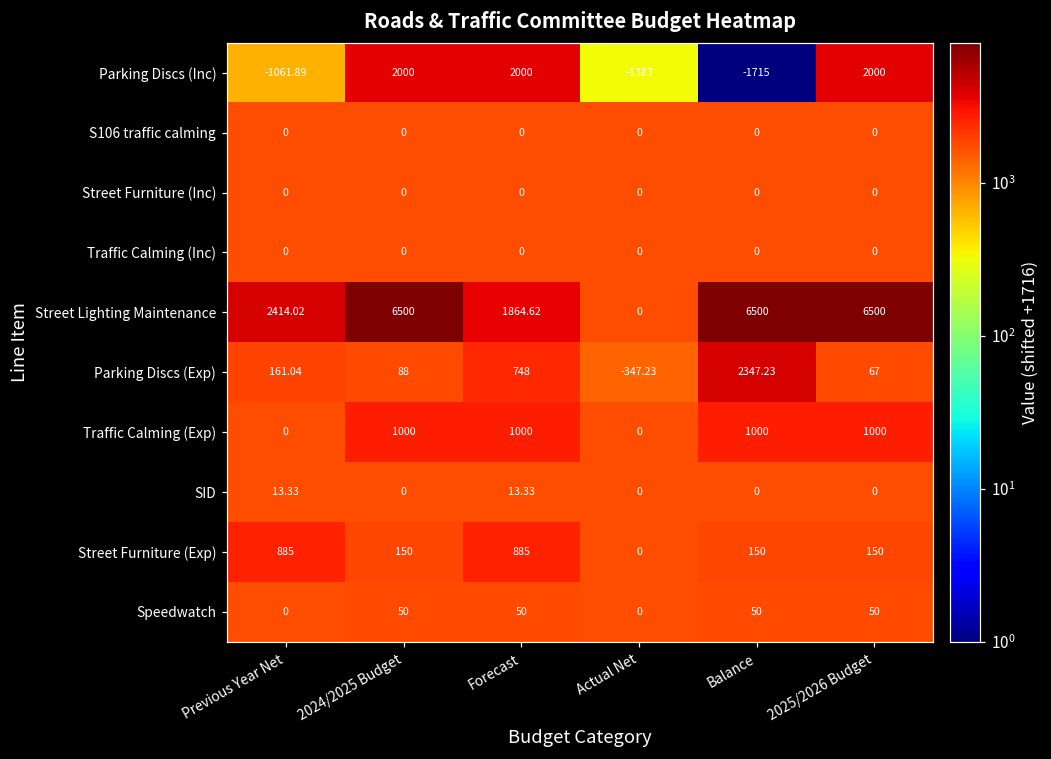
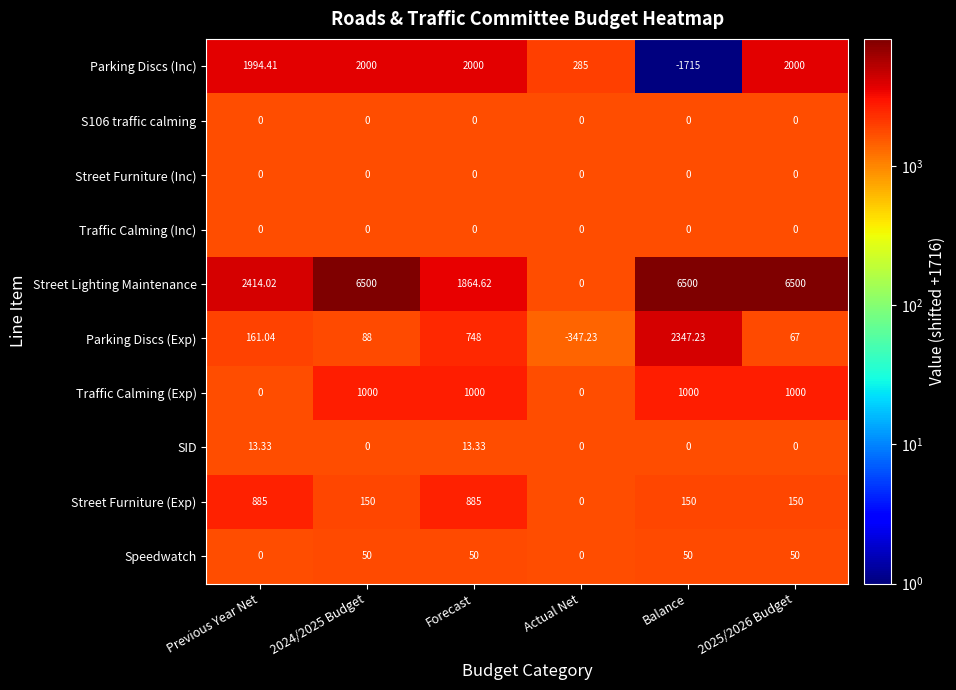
Parking Discs (Inc), Previous Year Net: -1061.89 -> 1994.41
Parking Discs (Inc), Actual Net: -1383 -> 285
